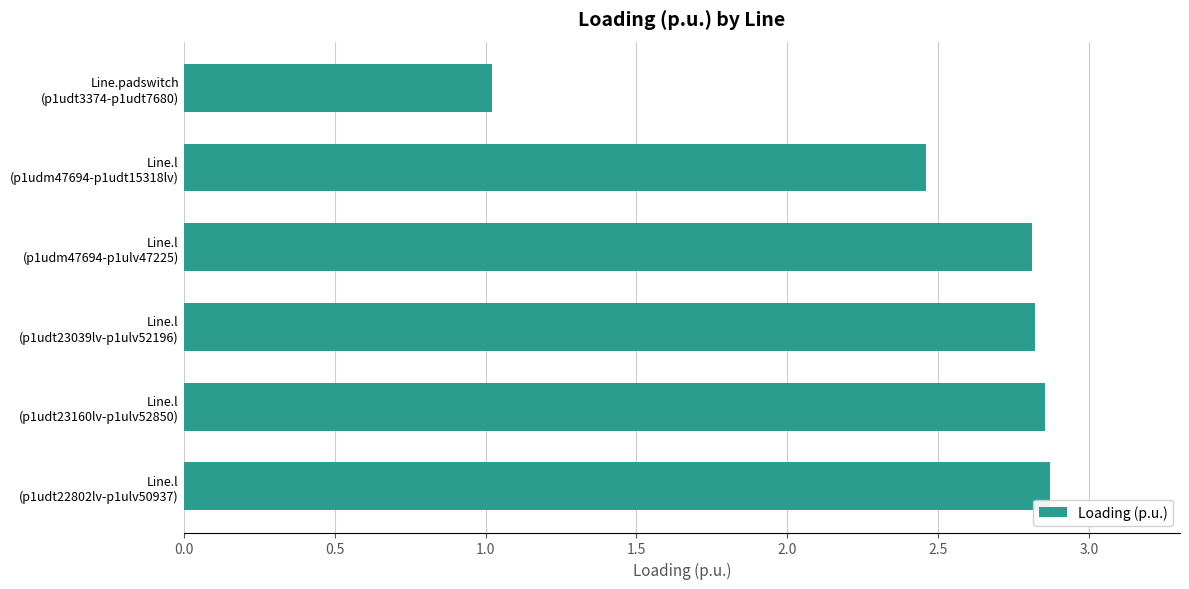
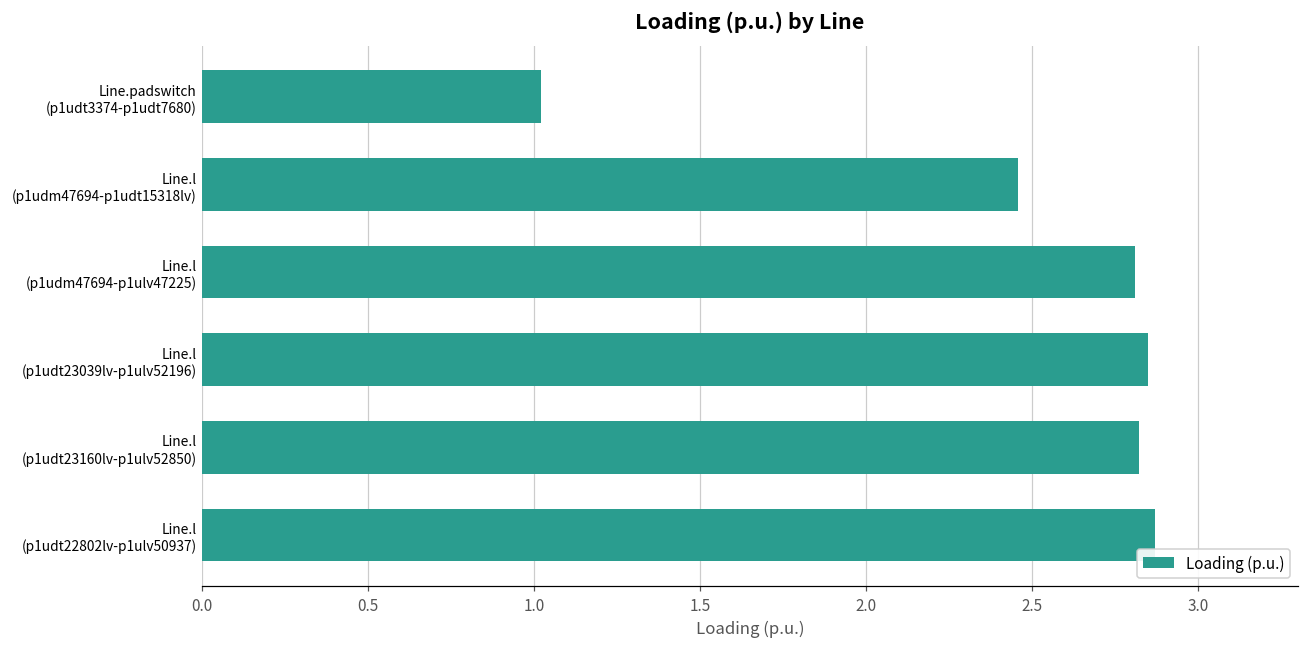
Line.l (p1udt23039lv-p1ulv52196): 2.82 -> 2.85
Line.l (p1udt23160lv-p1ulv52850): 2.85 -> 2.82
